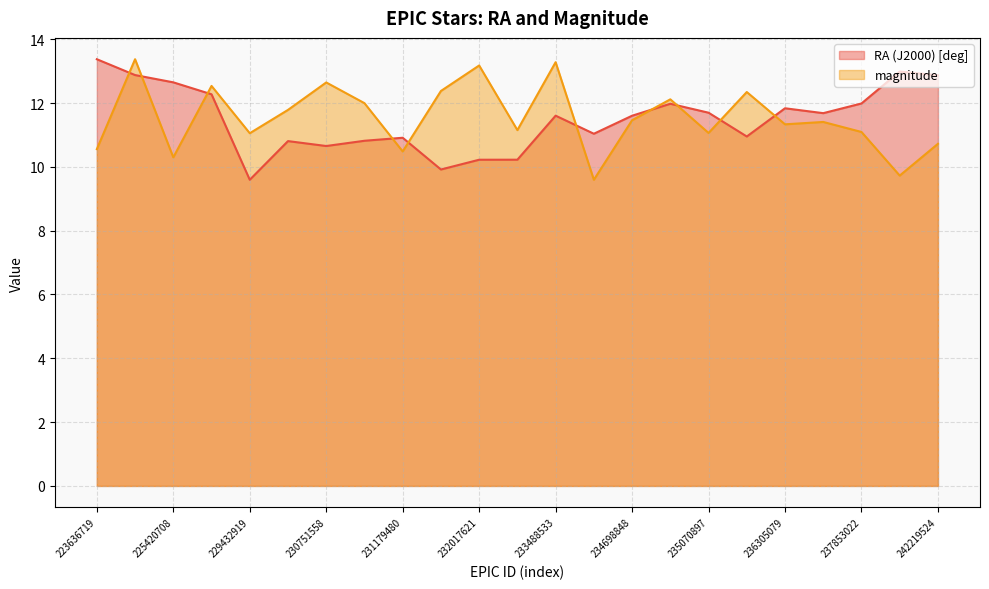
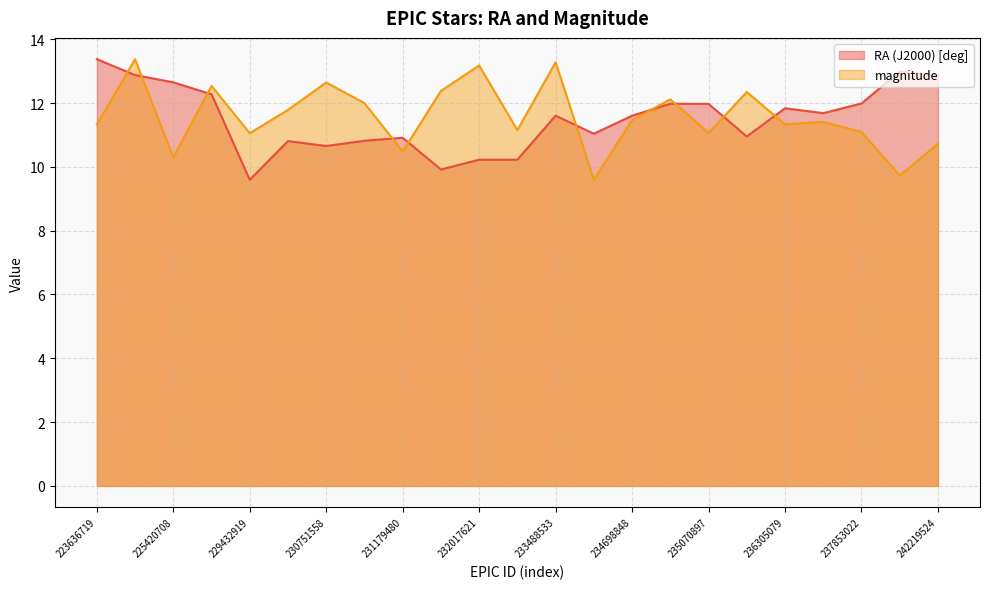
magnitude, 223636719: 10.6 -> 11.3
RA (J2000) [deg], 235070897: 11.7 -> 12.0
